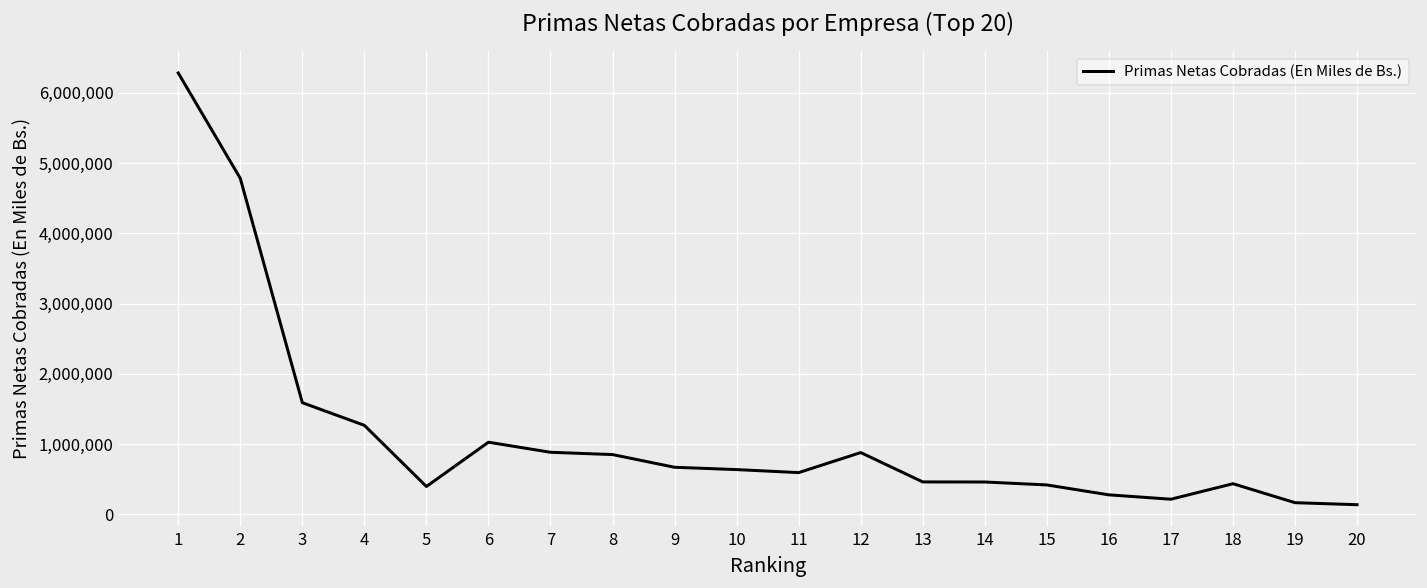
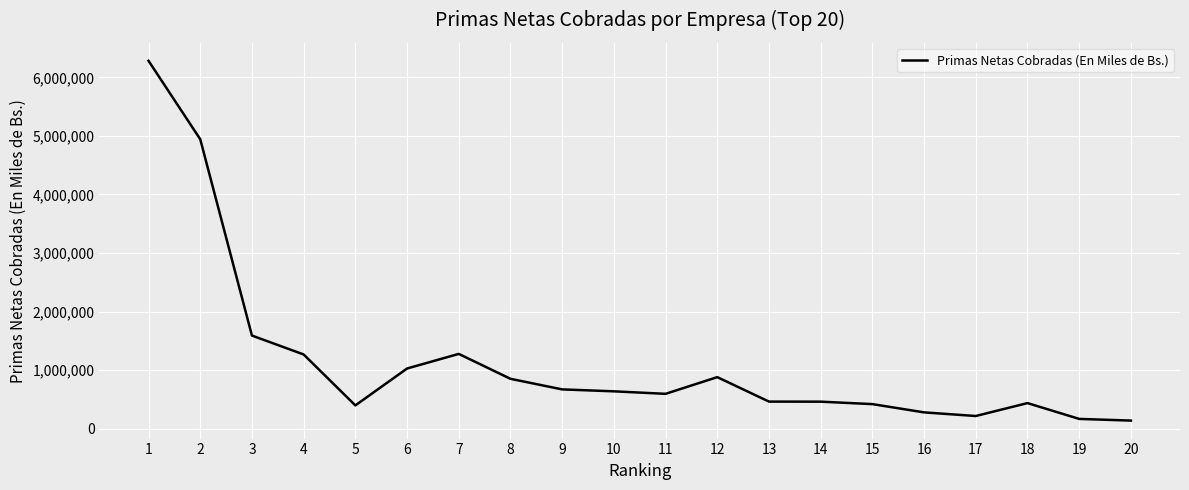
2: 4,800,000 -> 4,900,000
7: 900,000 -> 1,300,000
